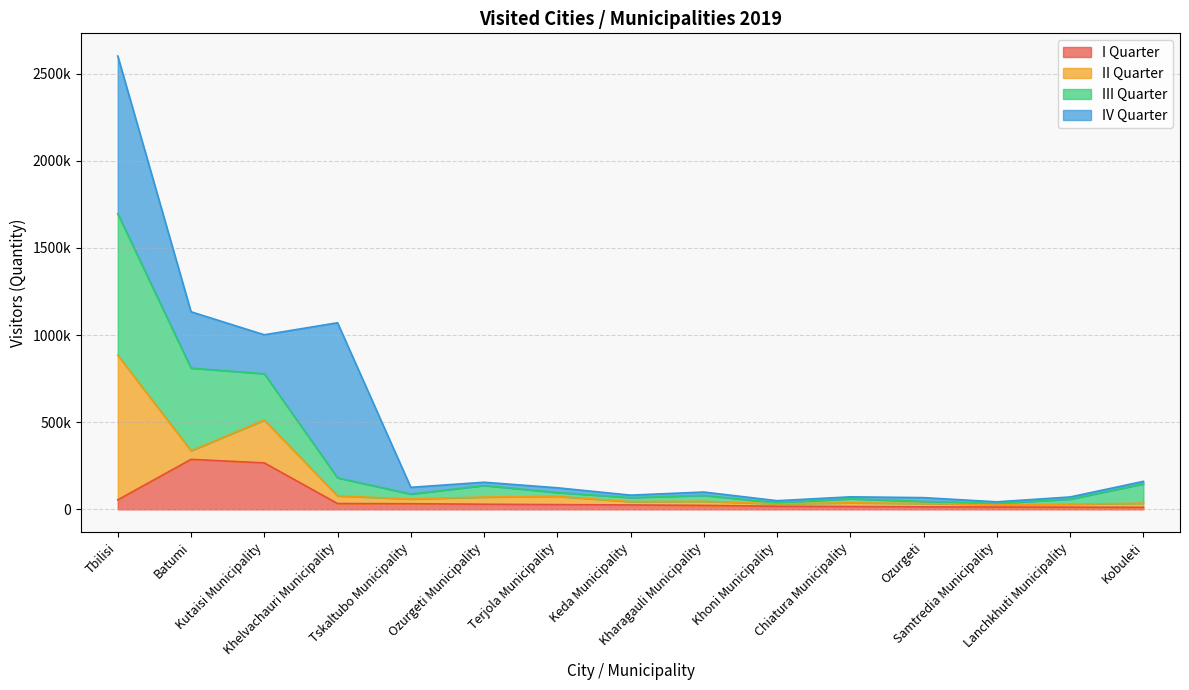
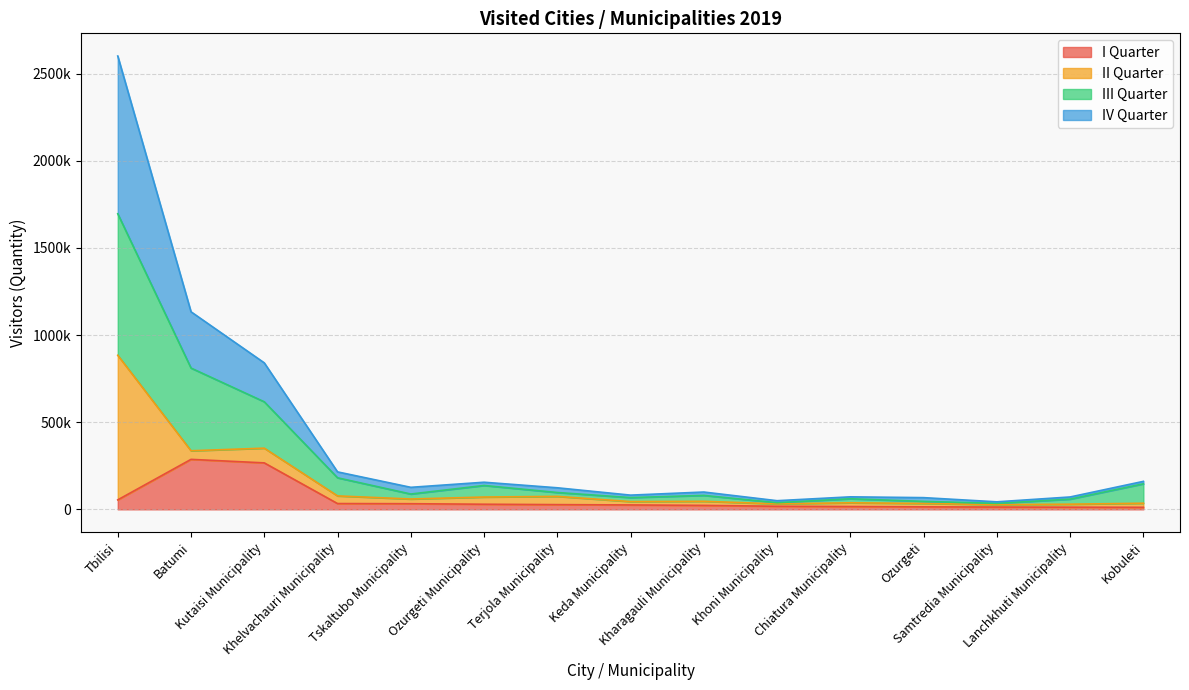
II Quarter, Kutaisi Municipality: 250000 -> 80000
IV Quarter, Khelvachauri Municipality: 890000 -> 30000
